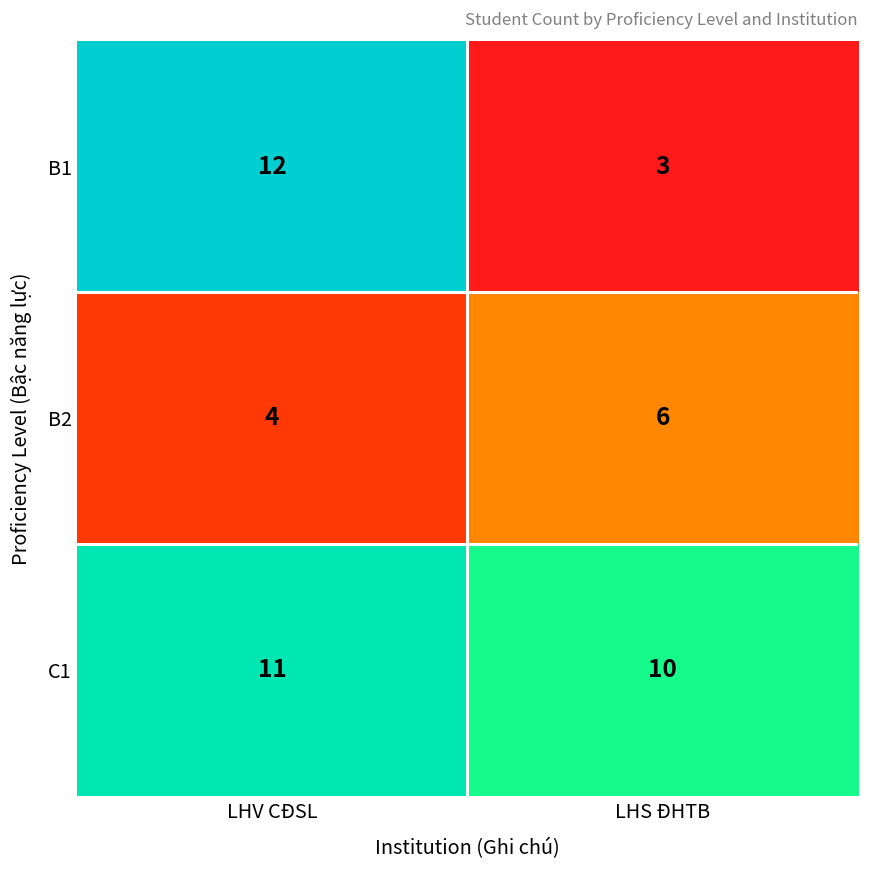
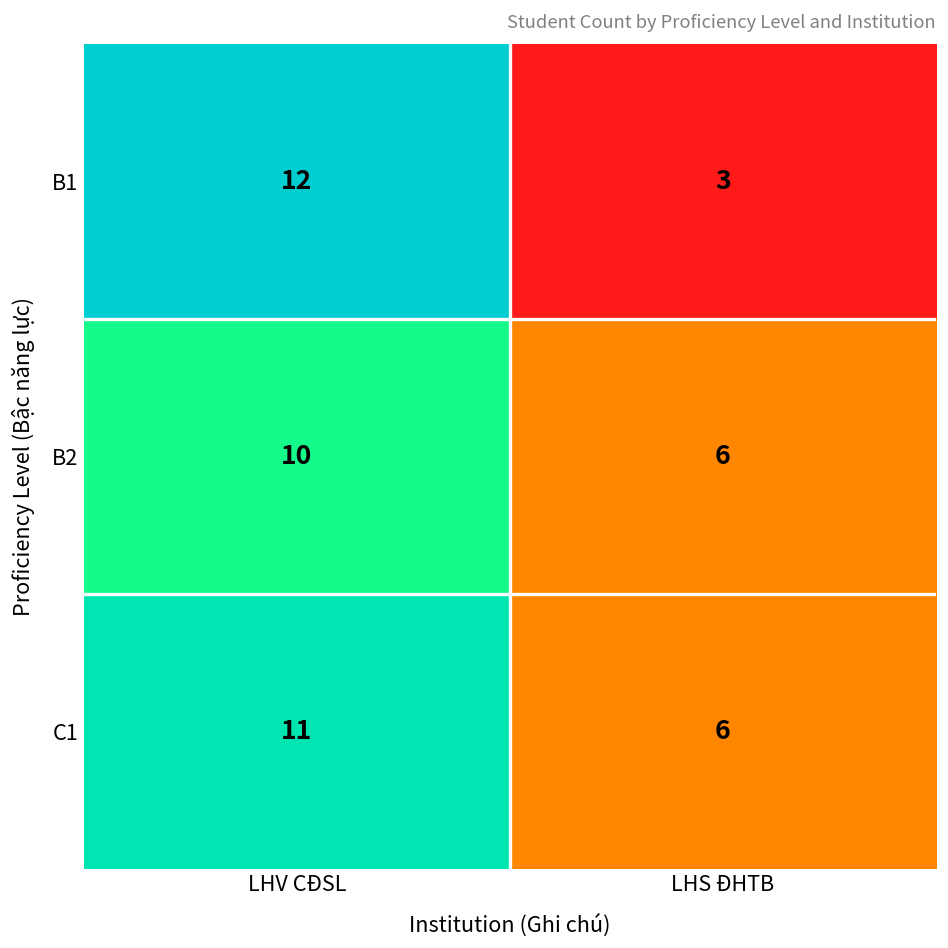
B2, LHV CĐSL: 4 -> 10
C1, LHS ĐHTB: 10 -> 6
